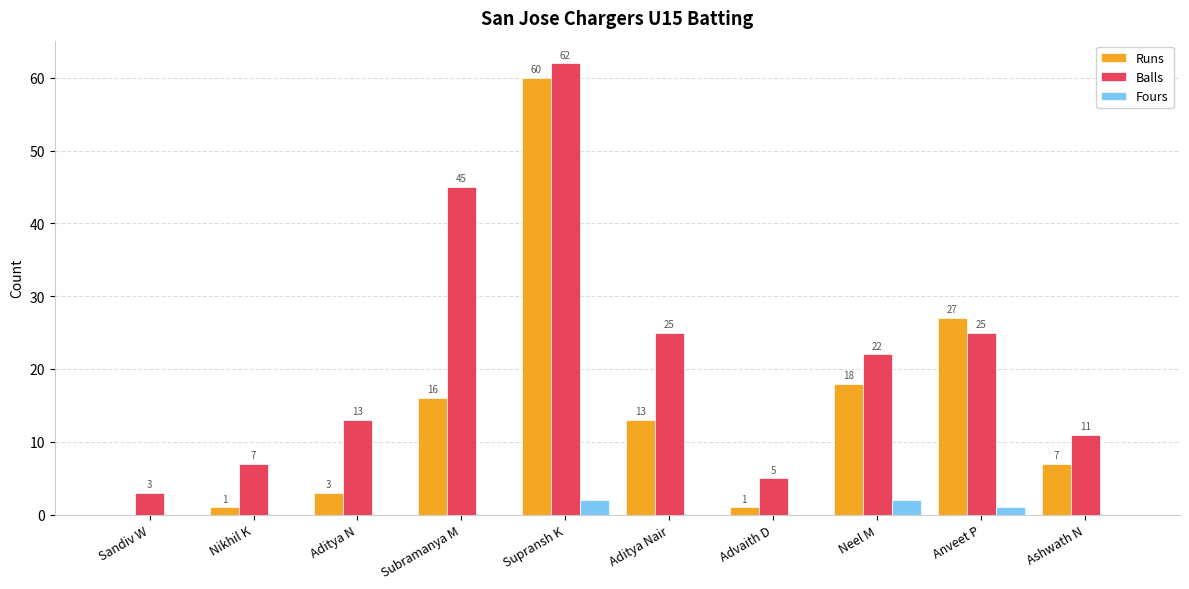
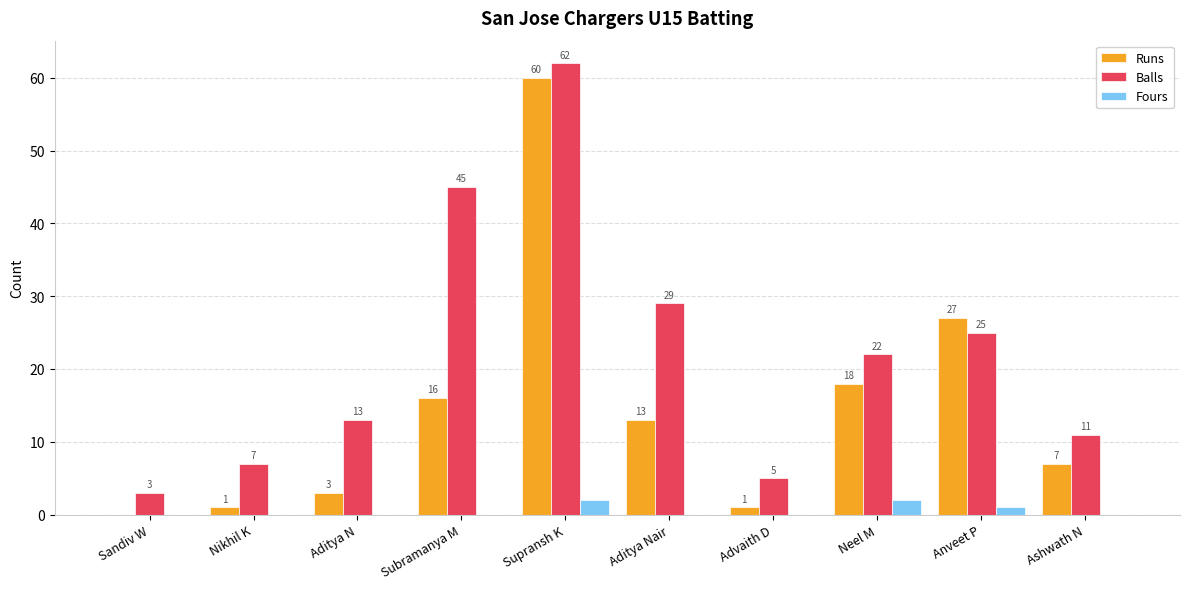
Balls, Aditya Nair: 25 -> 29
